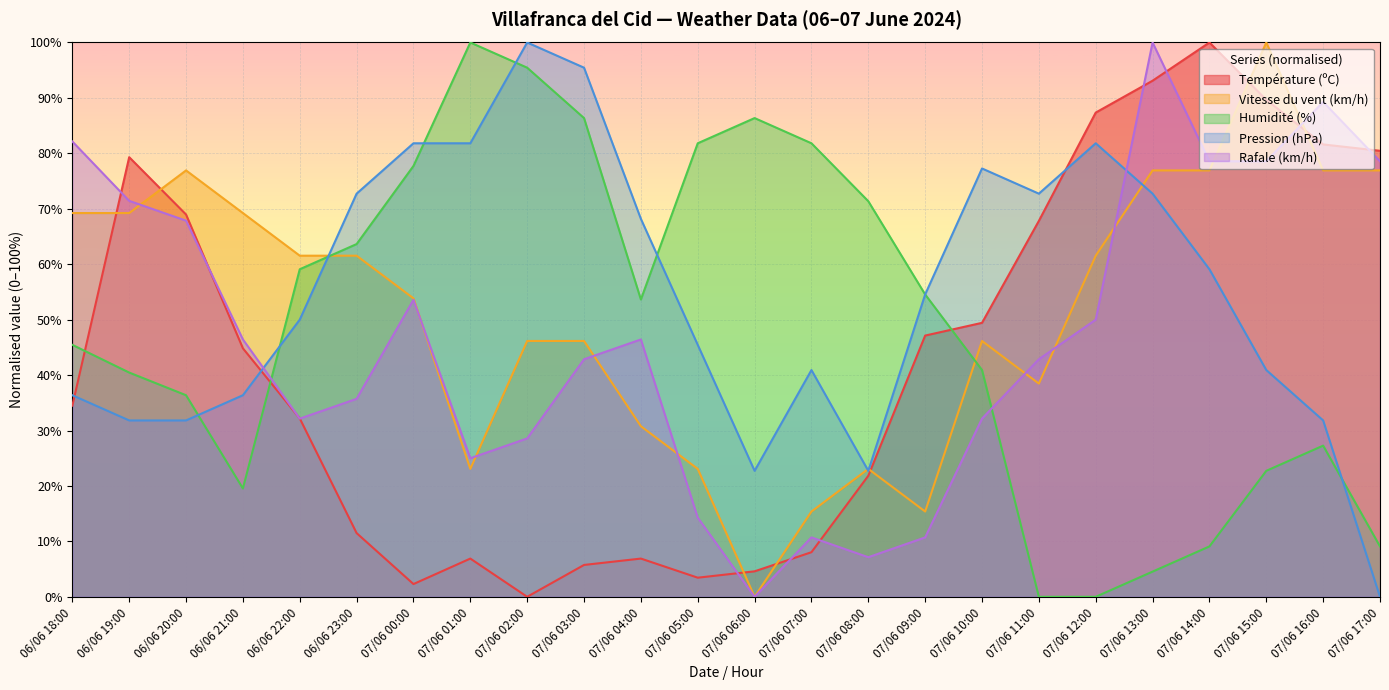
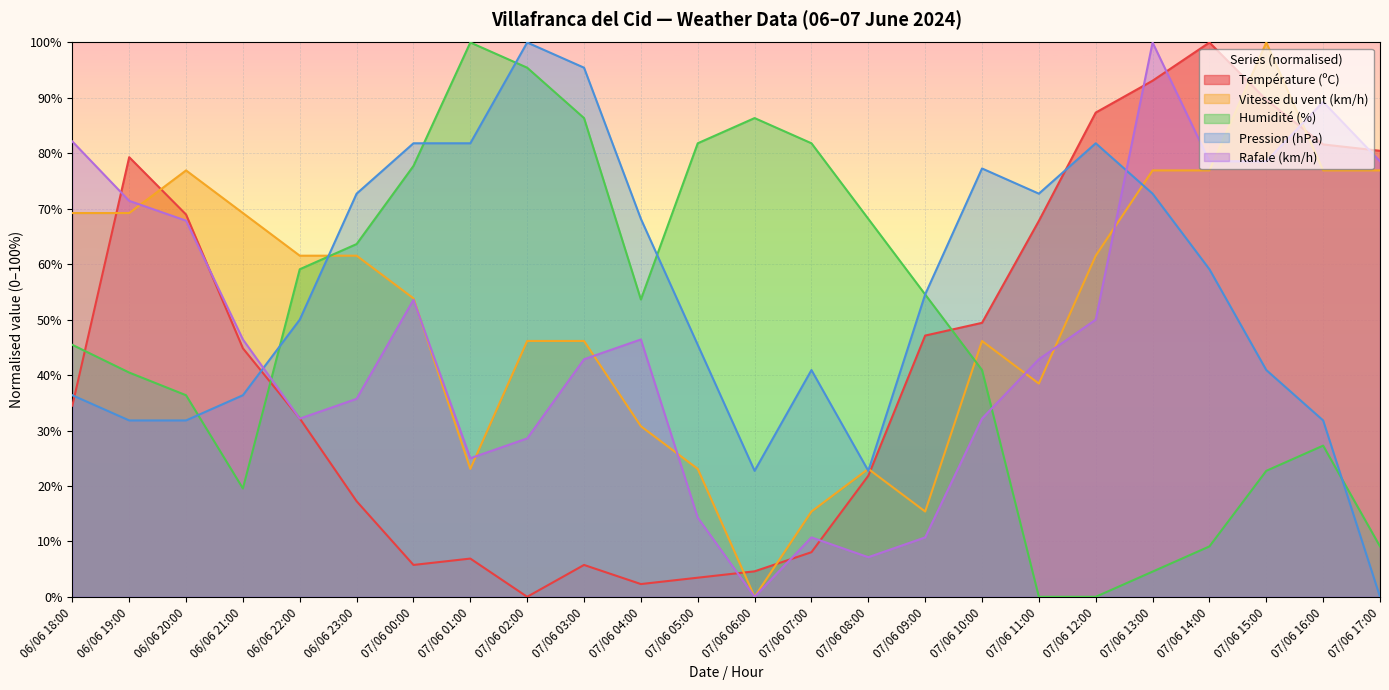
Température (ºC), 06/06 23:00: 11% -> 17%
Température (ºC), 07/06 00:00: 2% -> 6%
Température (ºC), 07/06 04:00: 7% -> 2%
Humidité (%), 07/06 08:00: 71% -> 68%
